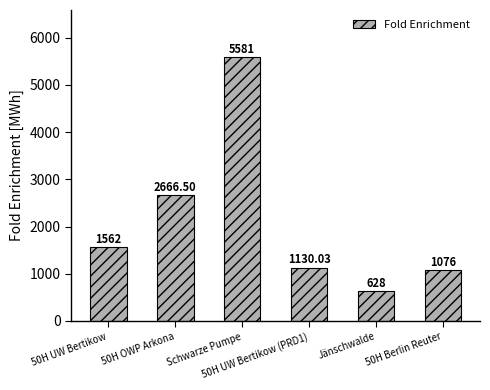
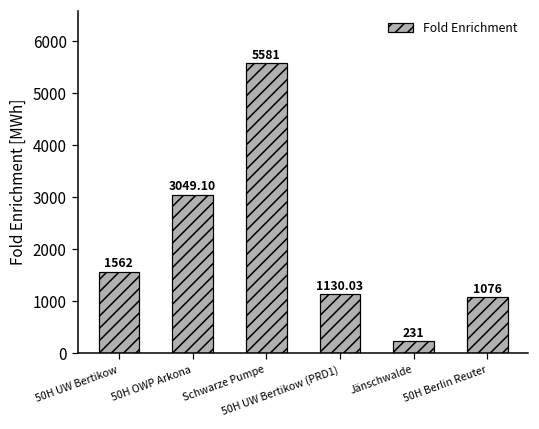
50H OWP Arkona: 2666.50 -> 3049.10
Jänschwalde: 628 -> 231
